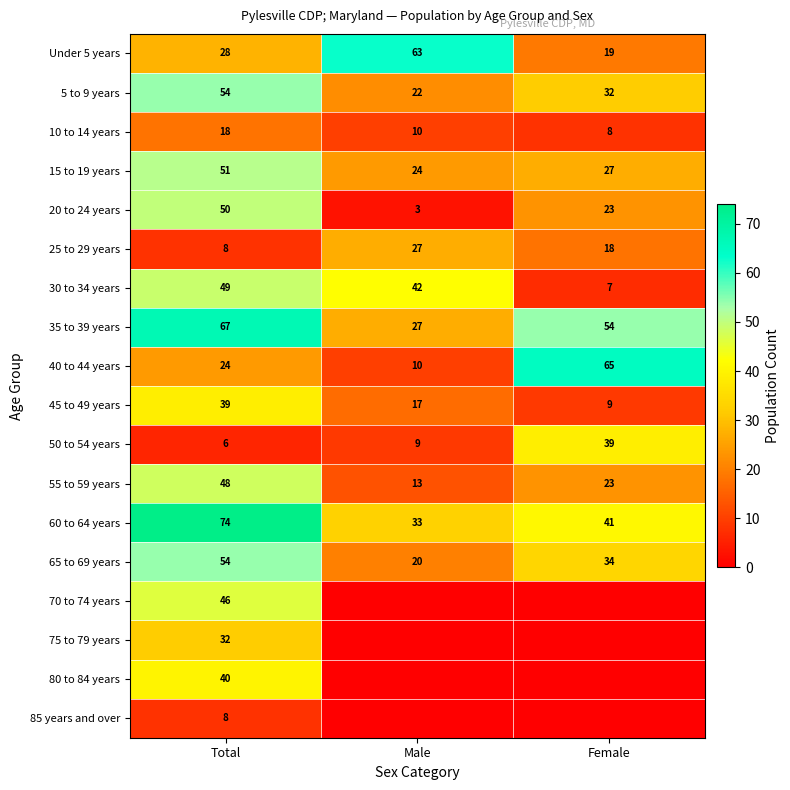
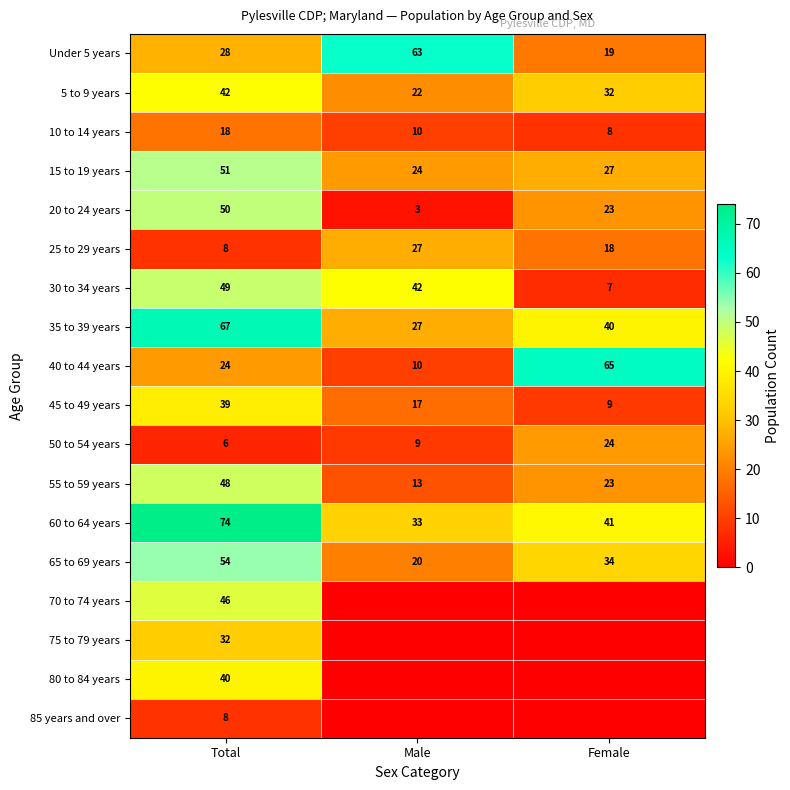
5 to 9 years, Total: 54 -> 42
35 to 39 years, Female: 54 -> 40
50 to 54 years, Female: 39 -> 24
